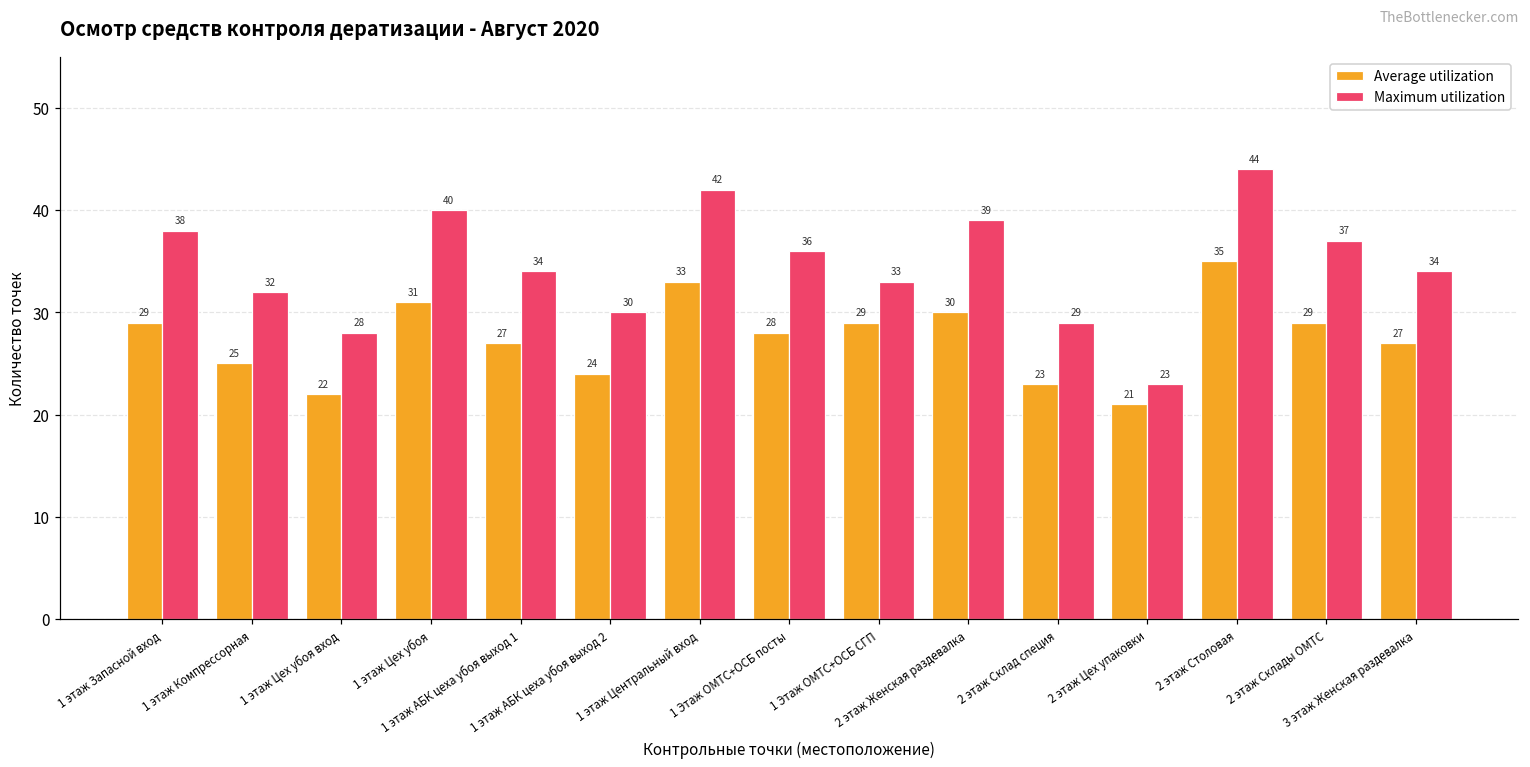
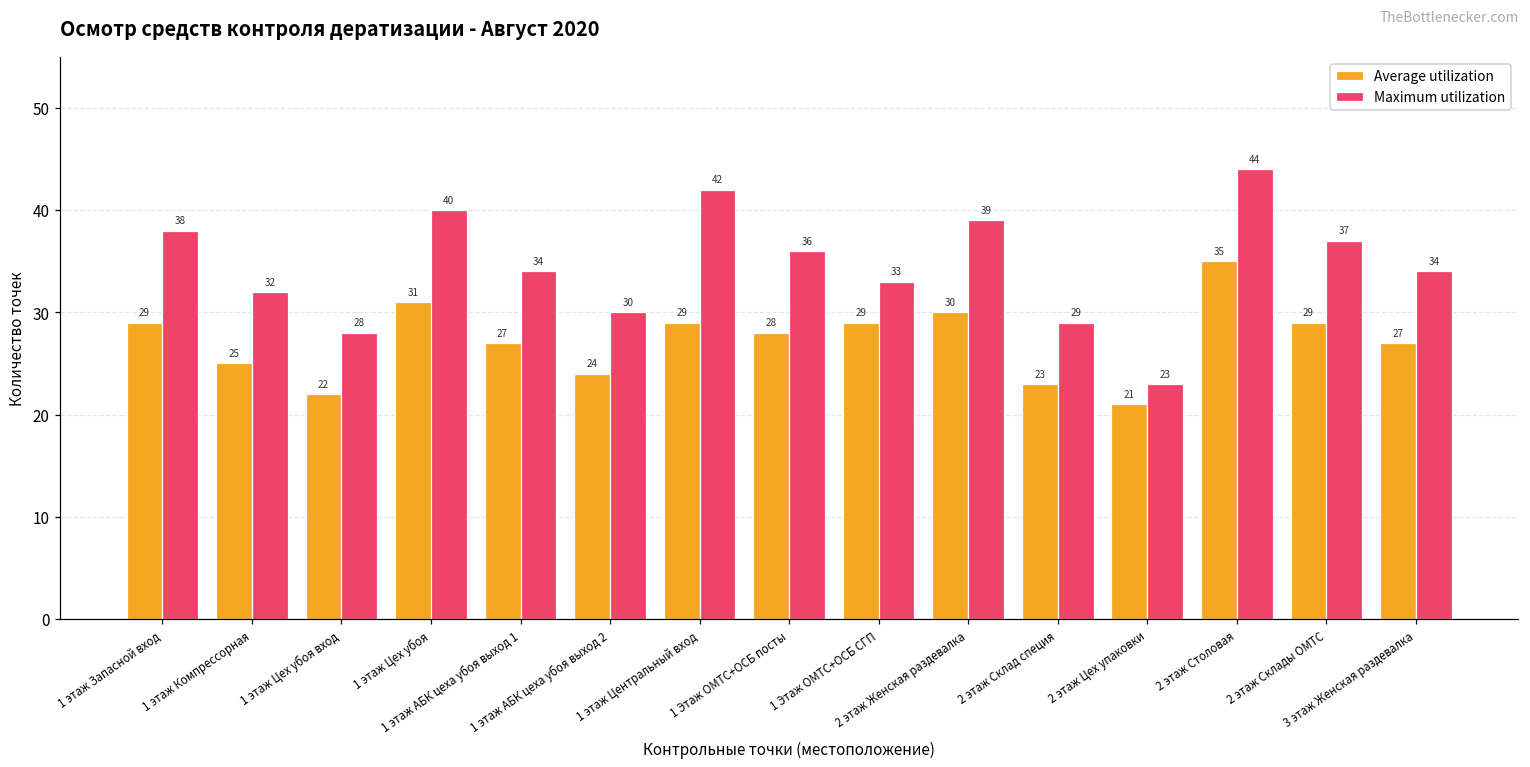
Average utilization, 1 этаж Центральный вход: 33 -> 29
